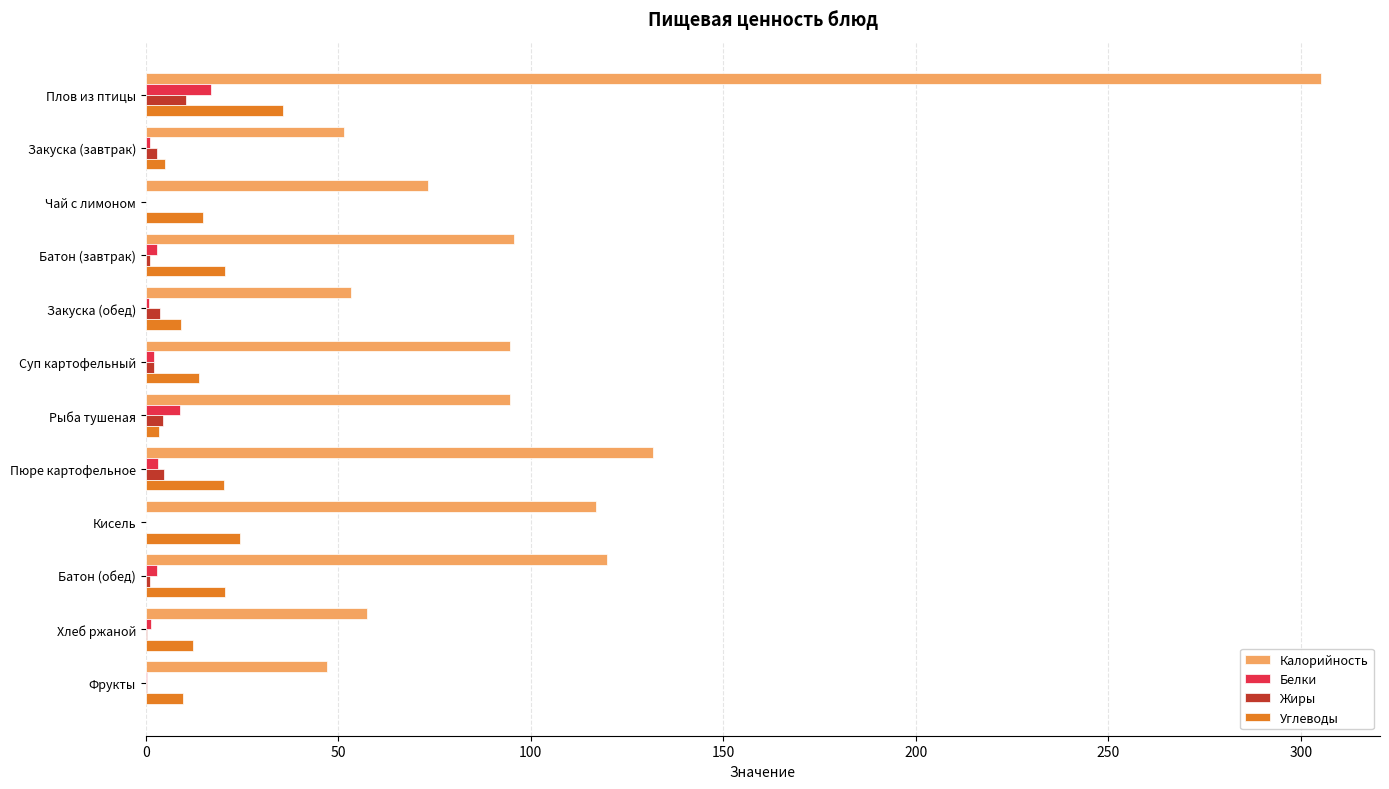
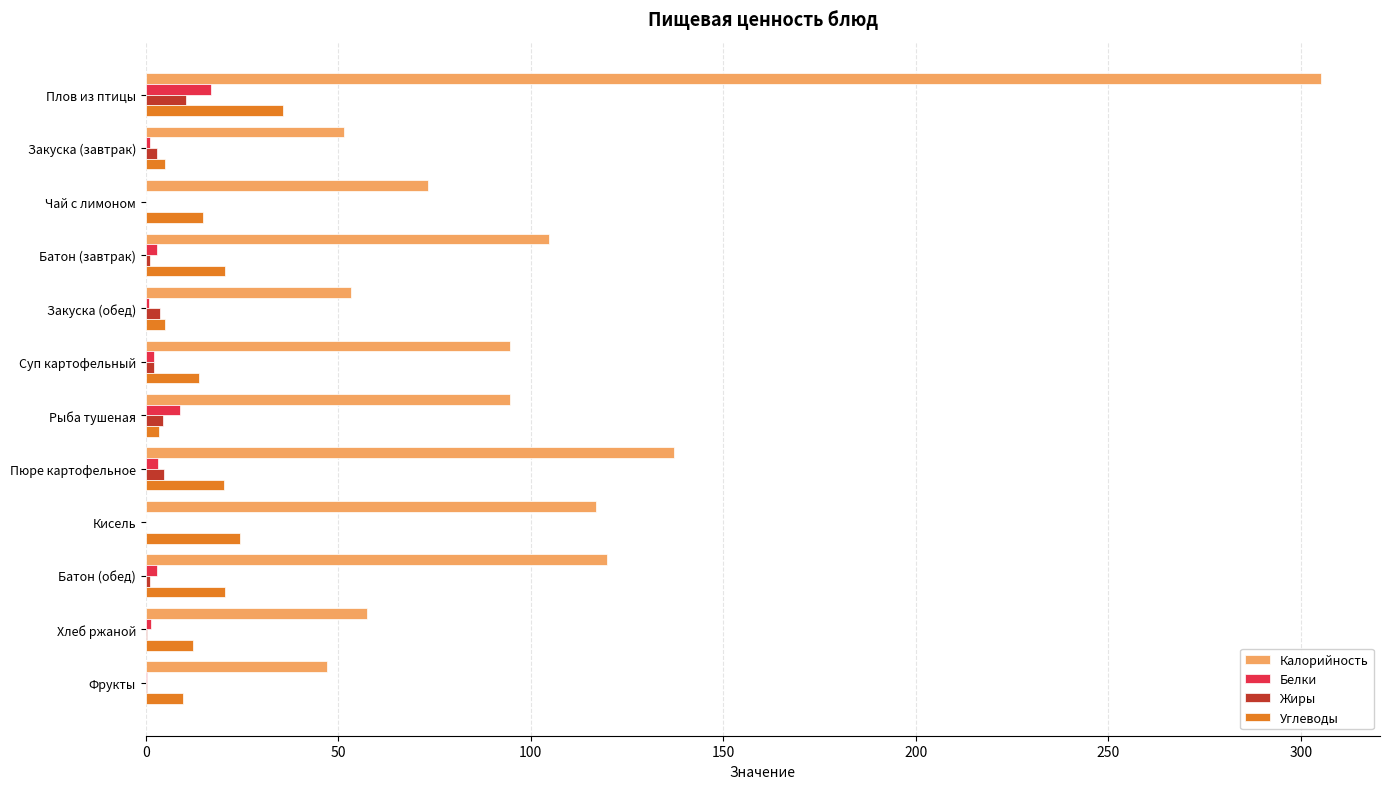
Калорийность, Батон (завтрак): 96 -> 105
Углеводы, Закуска (обед): 9 -> 5
Калорийность, Пюре картофельное: 132 -> 137
